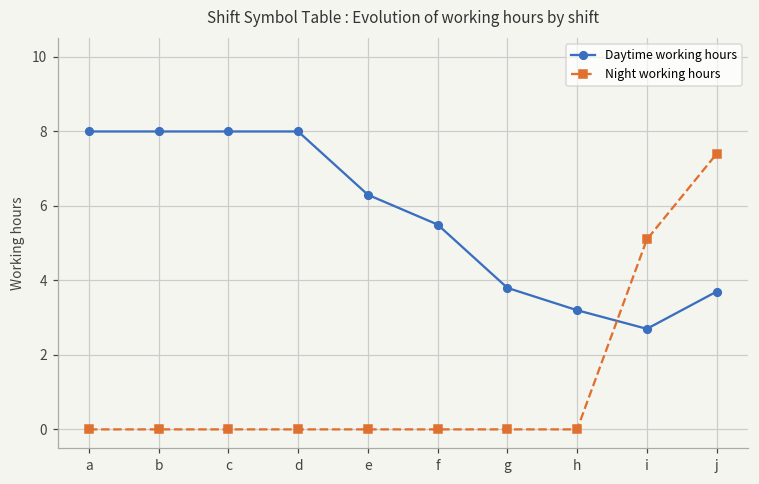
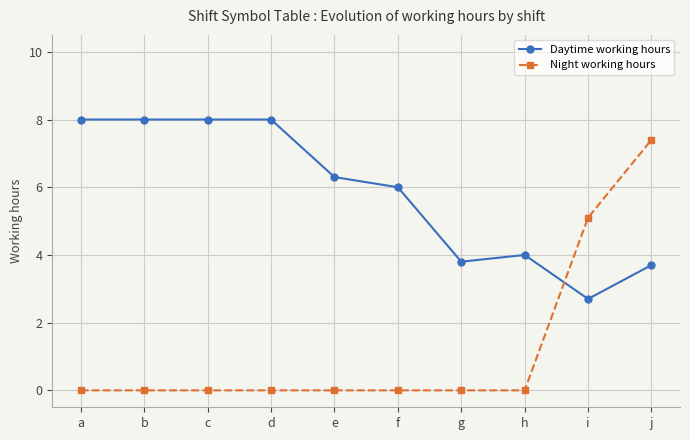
Daytime working hours, f: 5.5 -> 6.0
Daytime working hours, h: 3.2 -> 4.0
